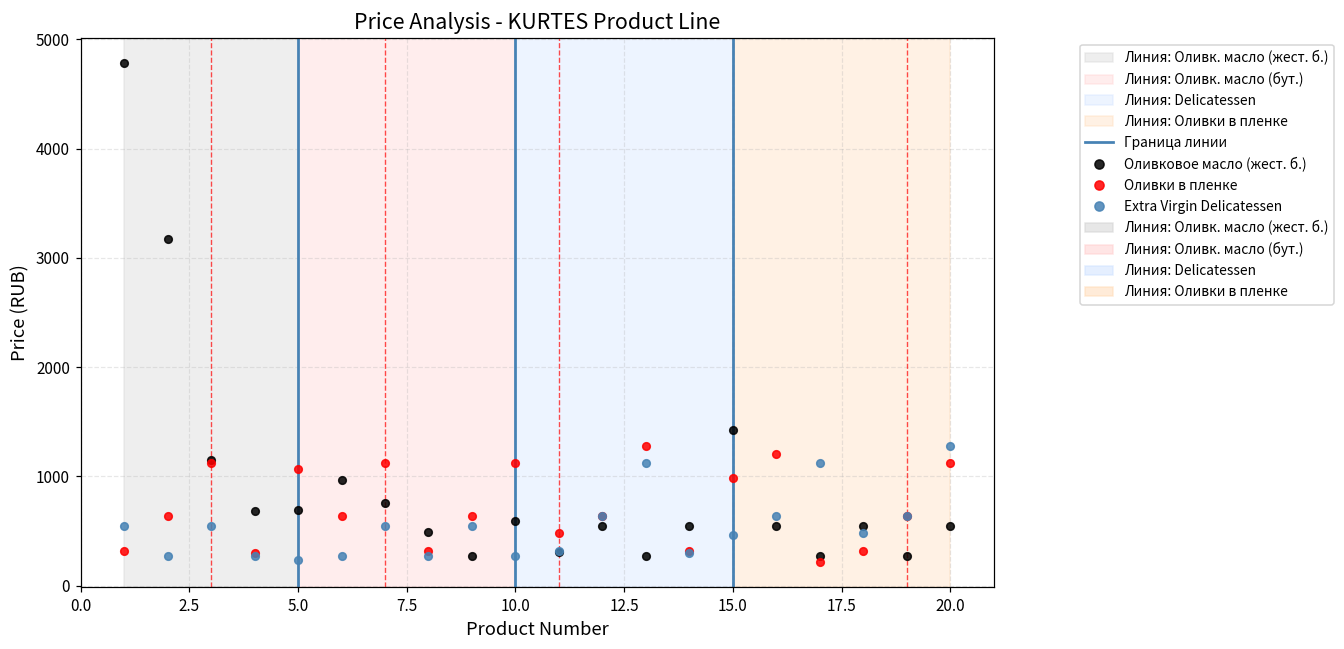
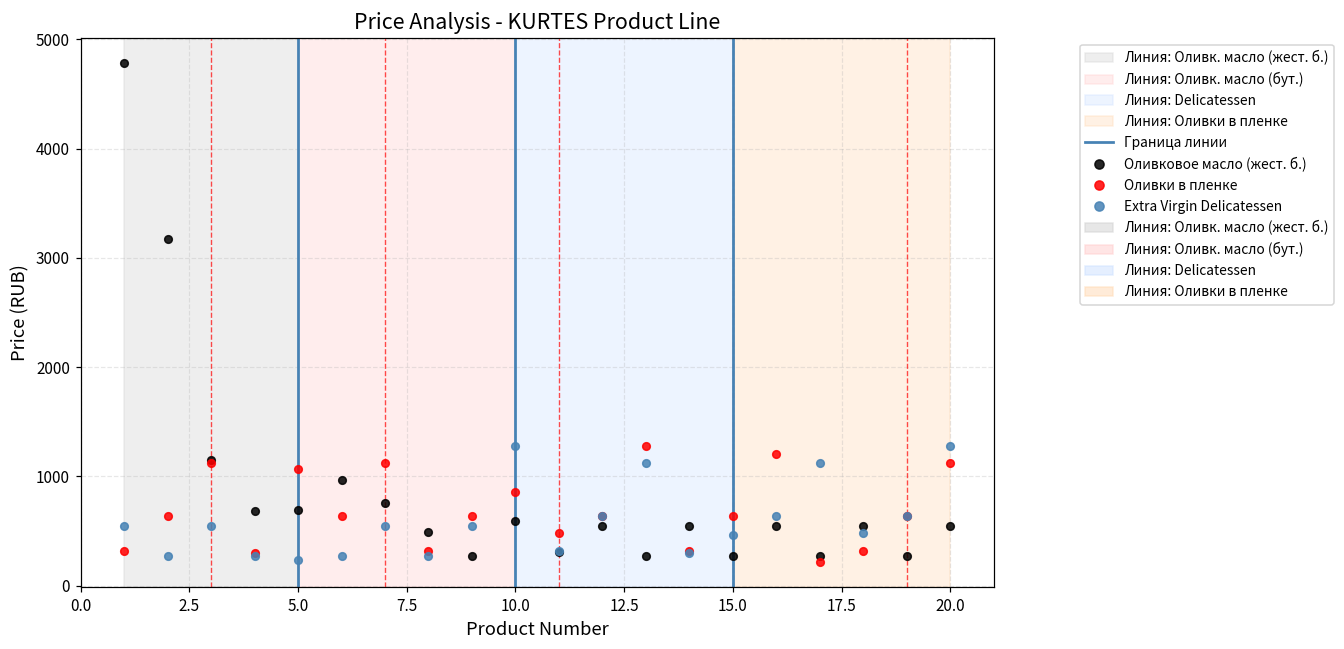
Оливки в пленке, 10.0: 1100 -> 900
Extra Virgin Delicatessen, 10.0: 300 -> 1300
Оливковое масло (жест. б.), 15.0: 1400 -> 300
Оливки в пленке, 15.0: 1000 -> 600
